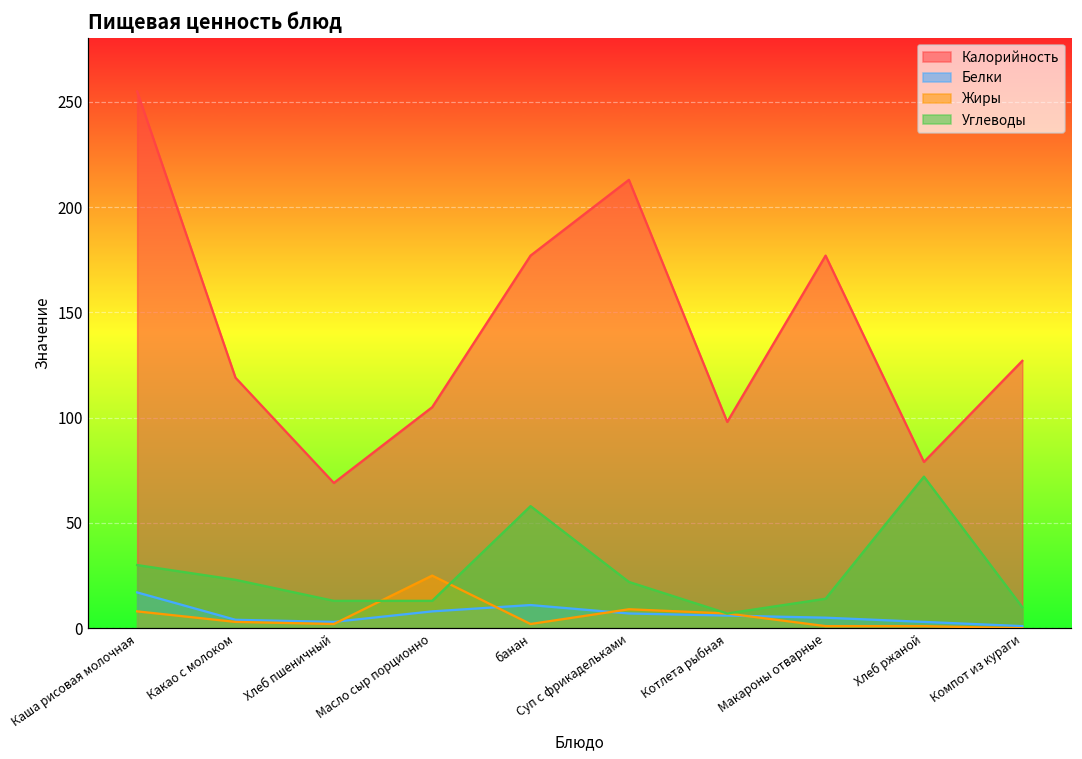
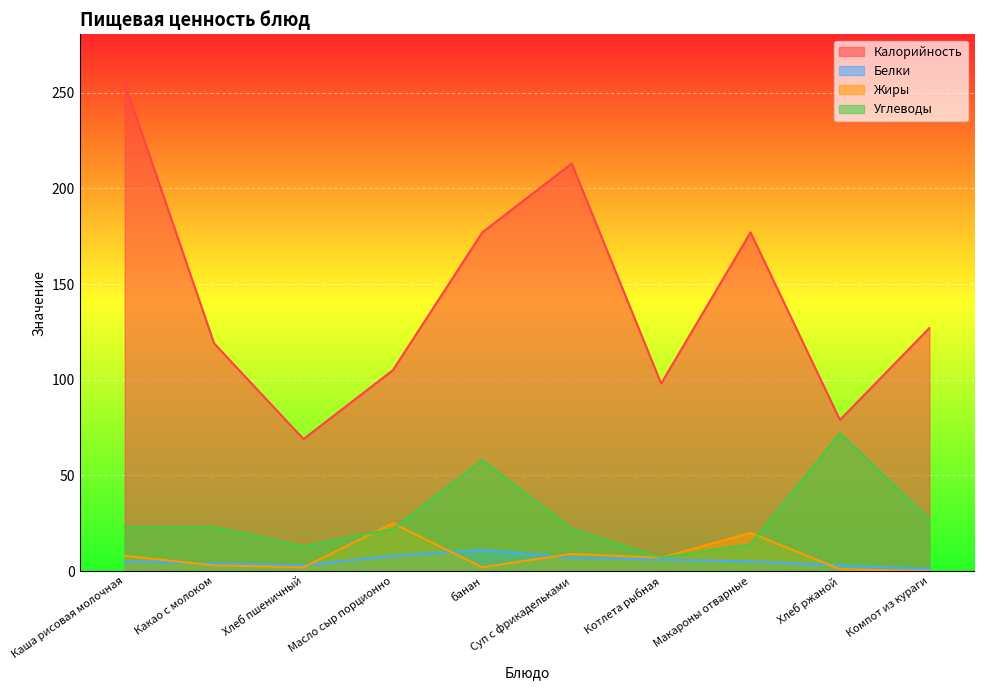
Белки, Каша рисовая молочная: 17 -> 5
Углеводы, Каша рисовая молочная: 30 -> 23
Углеводы, Масло сыр порционно: 13 -> 22
Жиры, Макароны отварные: 1 -> 20
Углеводы, Компот из кураги: 10 -> 27
